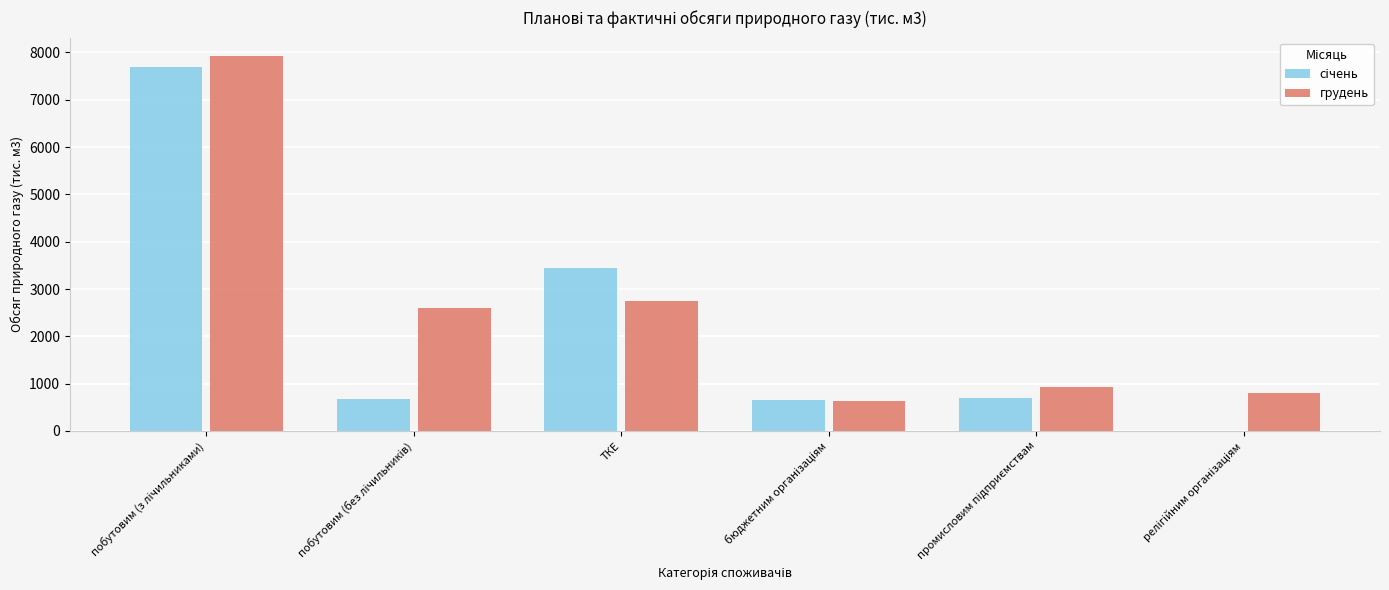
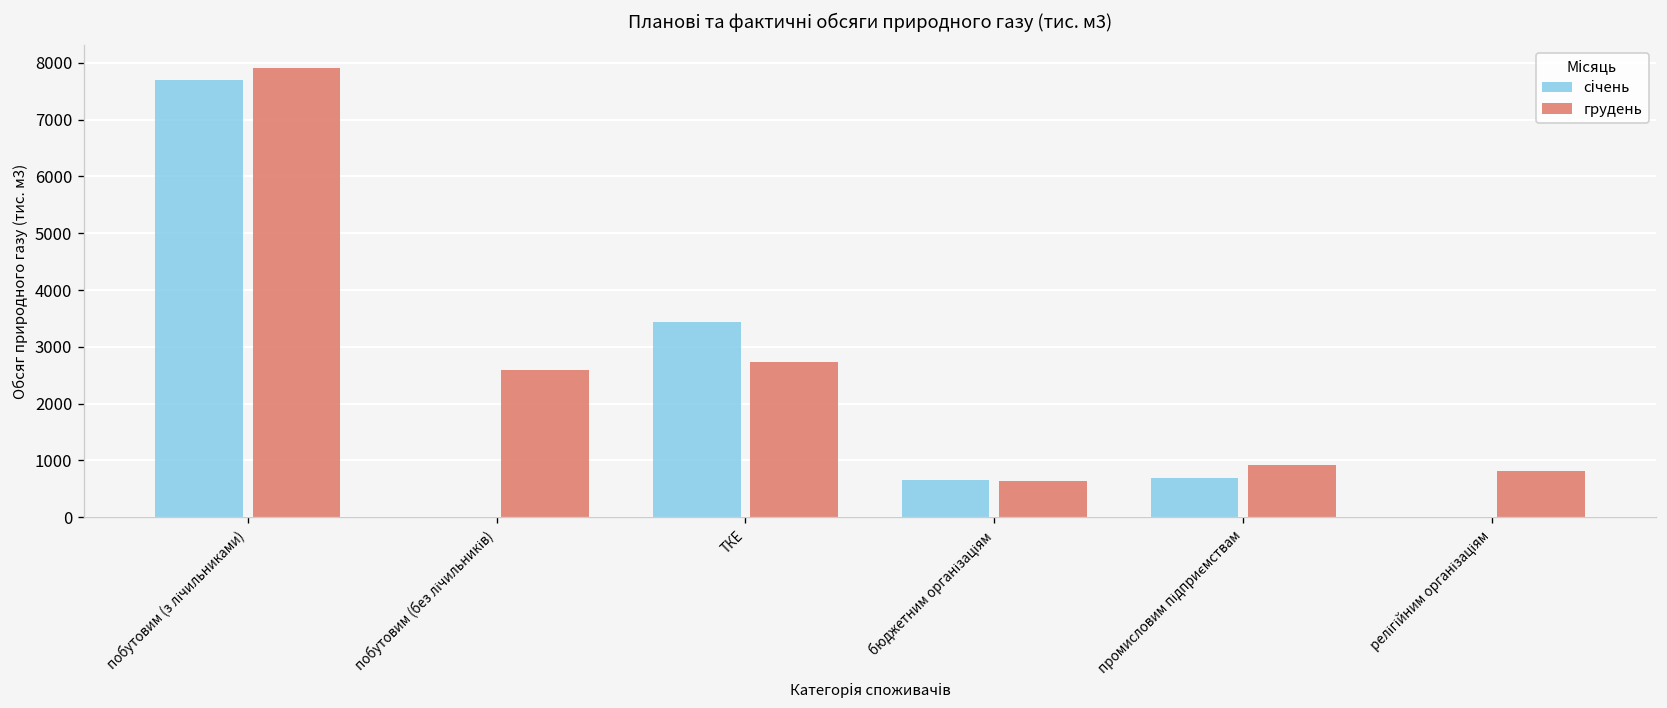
січень, побутовим (без лічильників): 700 -> 0
